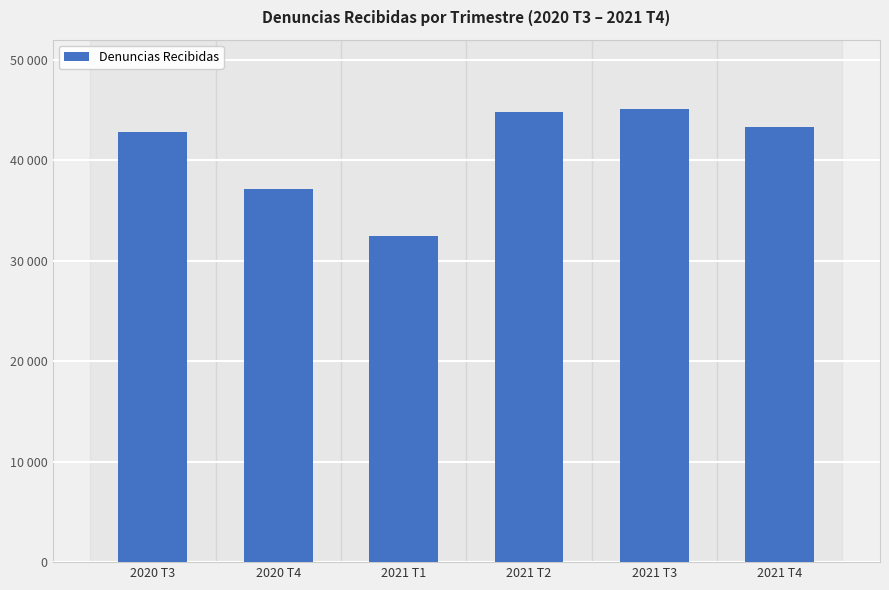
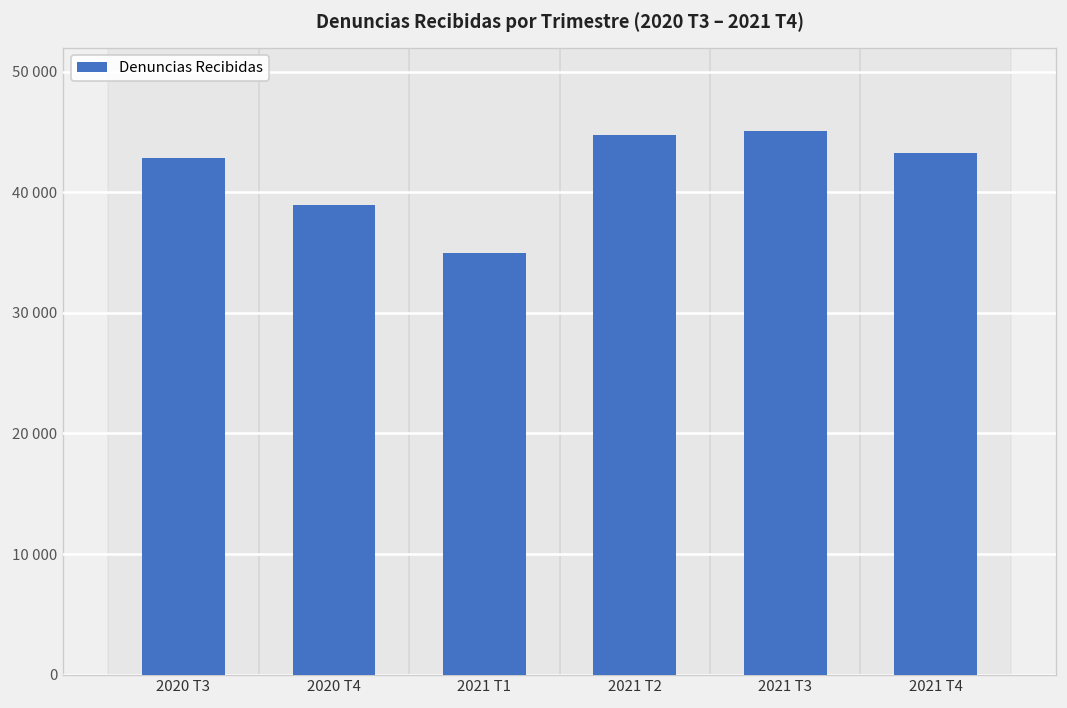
2020 T4: 37200 -> 38900
2021 T1: 32500 -> 35000
